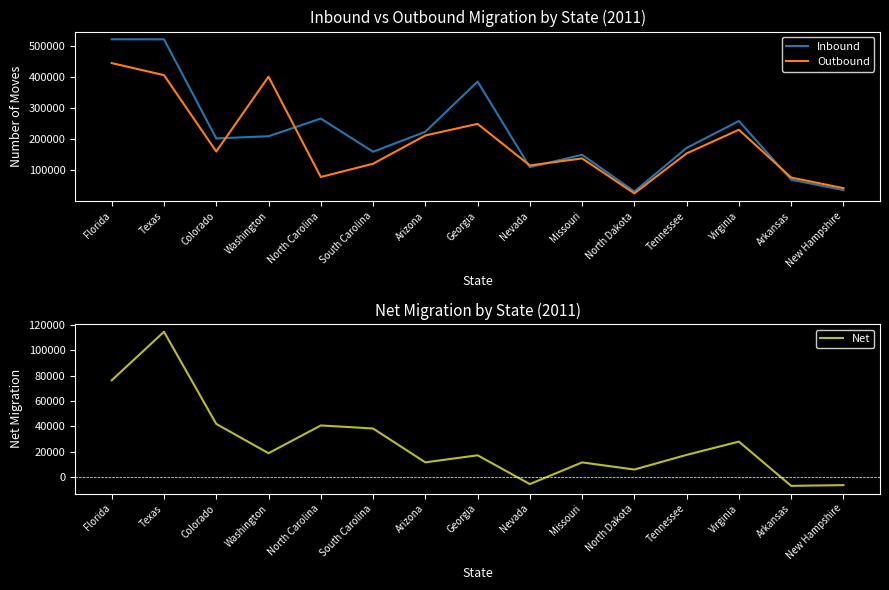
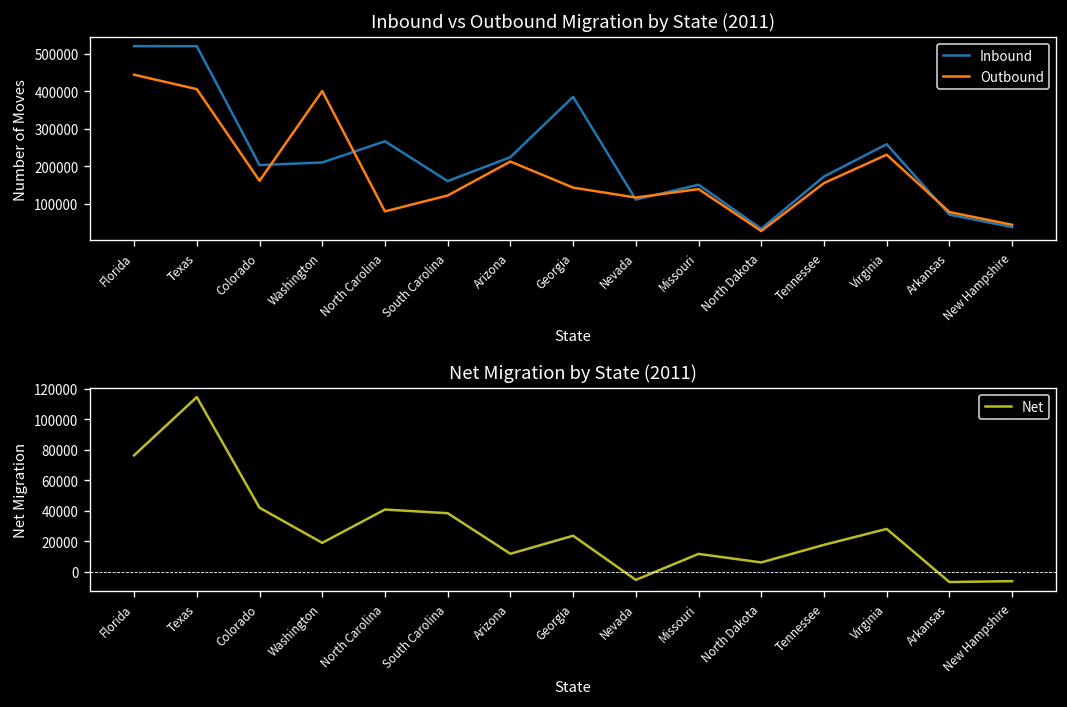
Inbound vs Outbound Migration by State (2011), Outbound, Georgia: 250000 -> 140000
Net Migration by State (2011), Georgia: 17000 -> 24000
